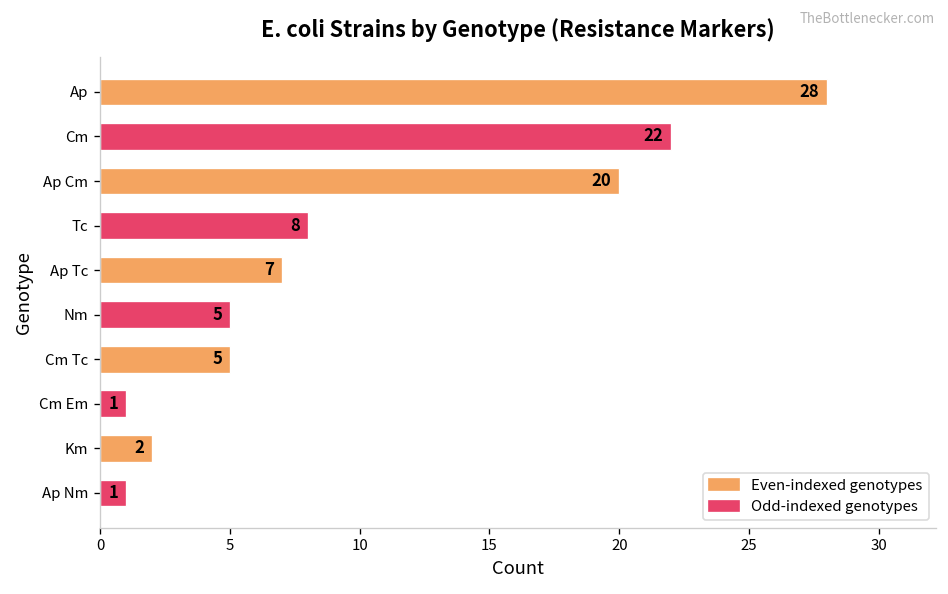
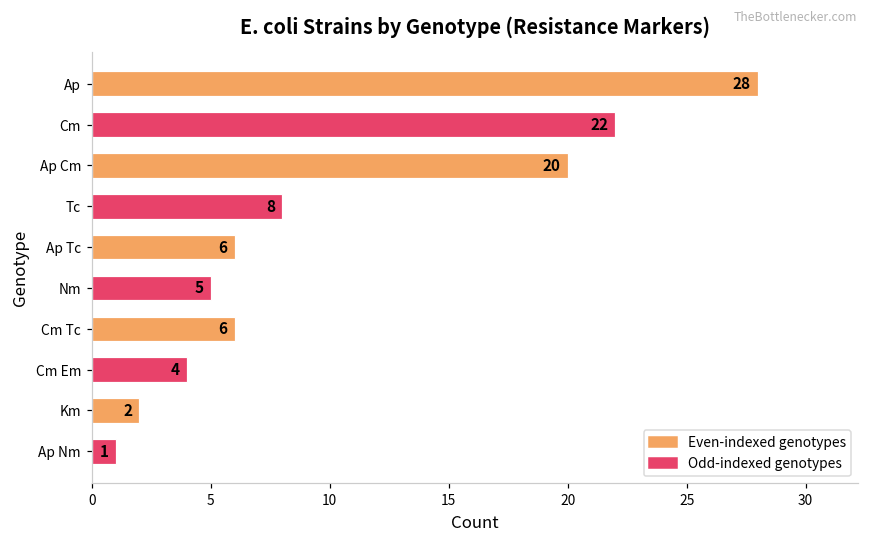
Ap Tc: 7 -> 6
Cm Tc: 5 -> 6
Cm Em: 1 -> 4
